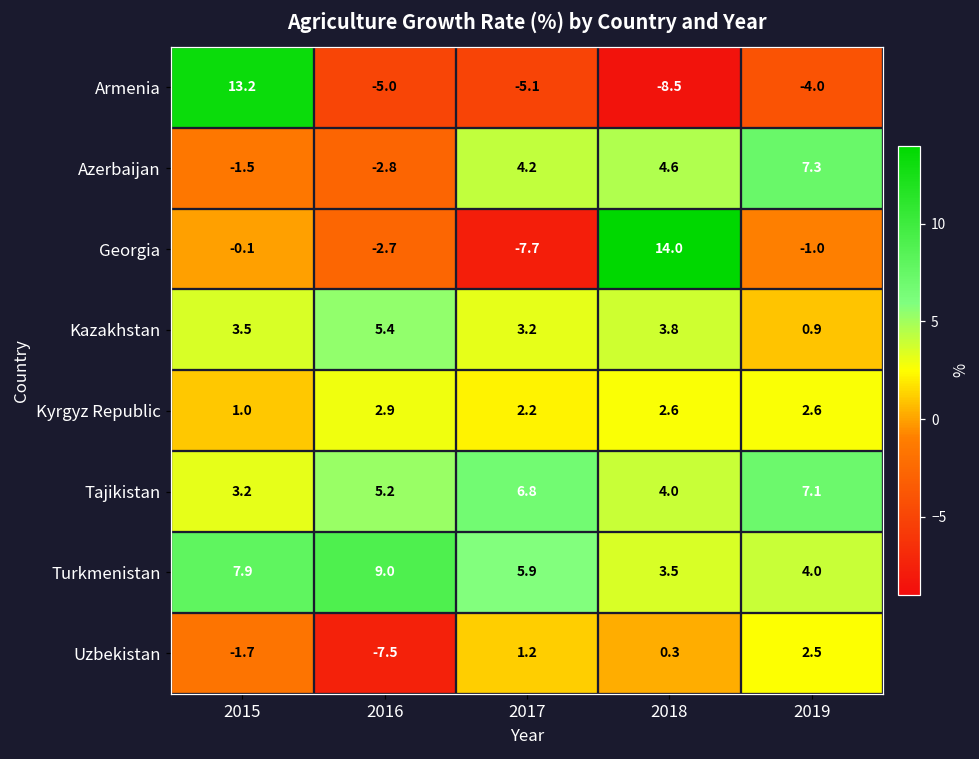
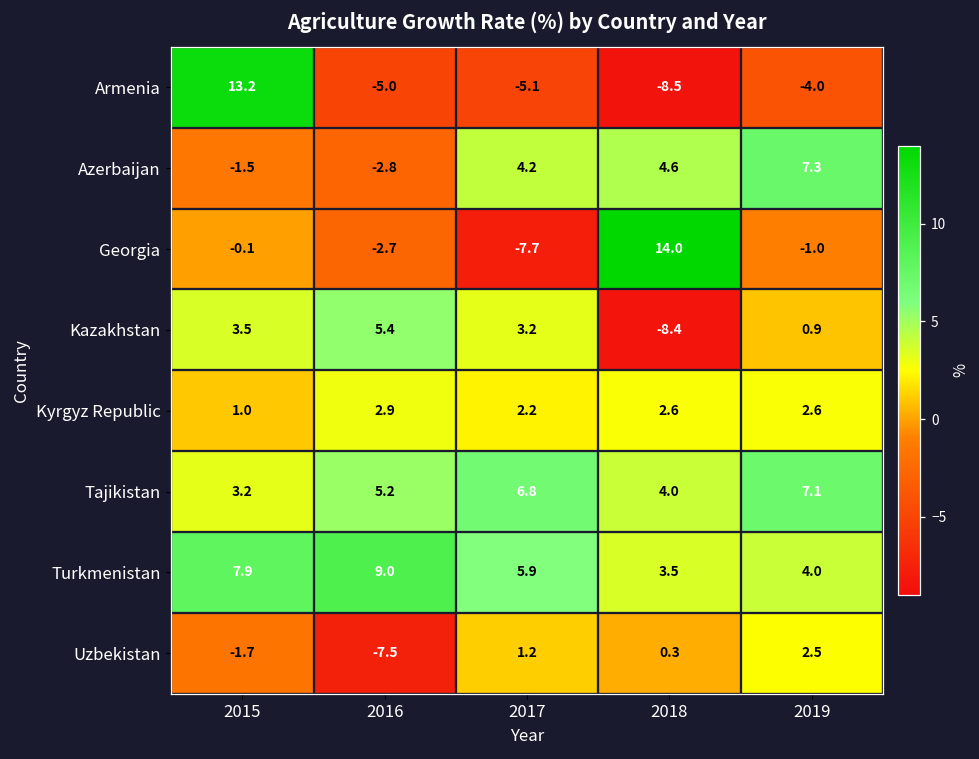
Kazakhstan, 2018: 3.8 -> -8.4
